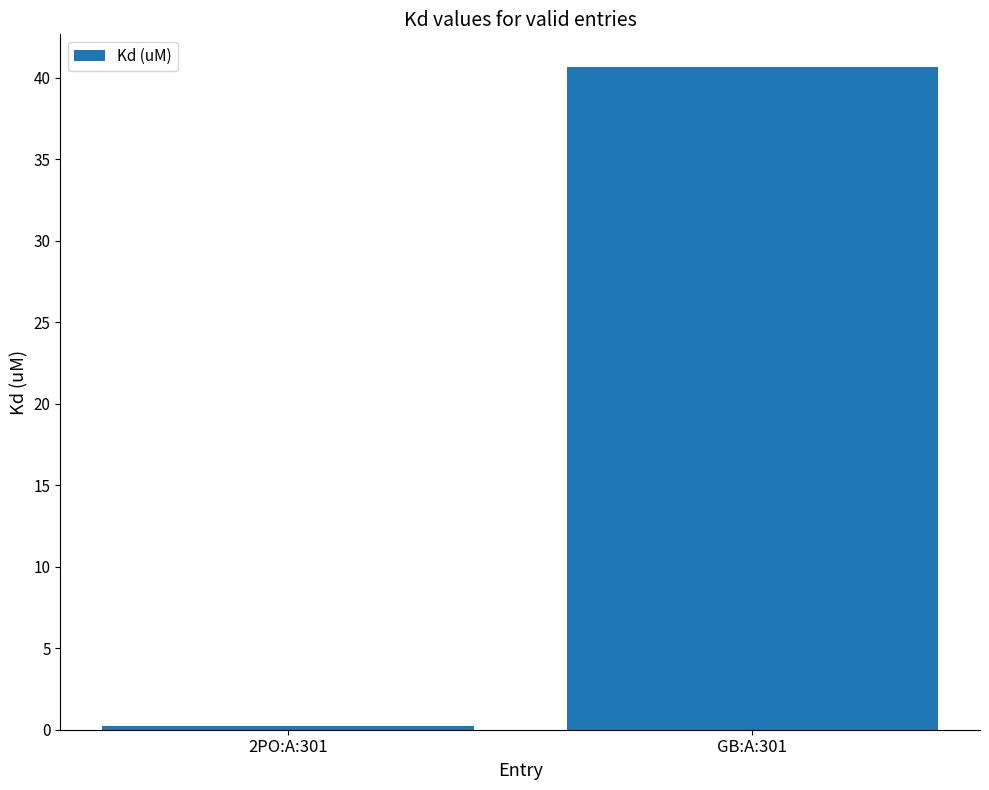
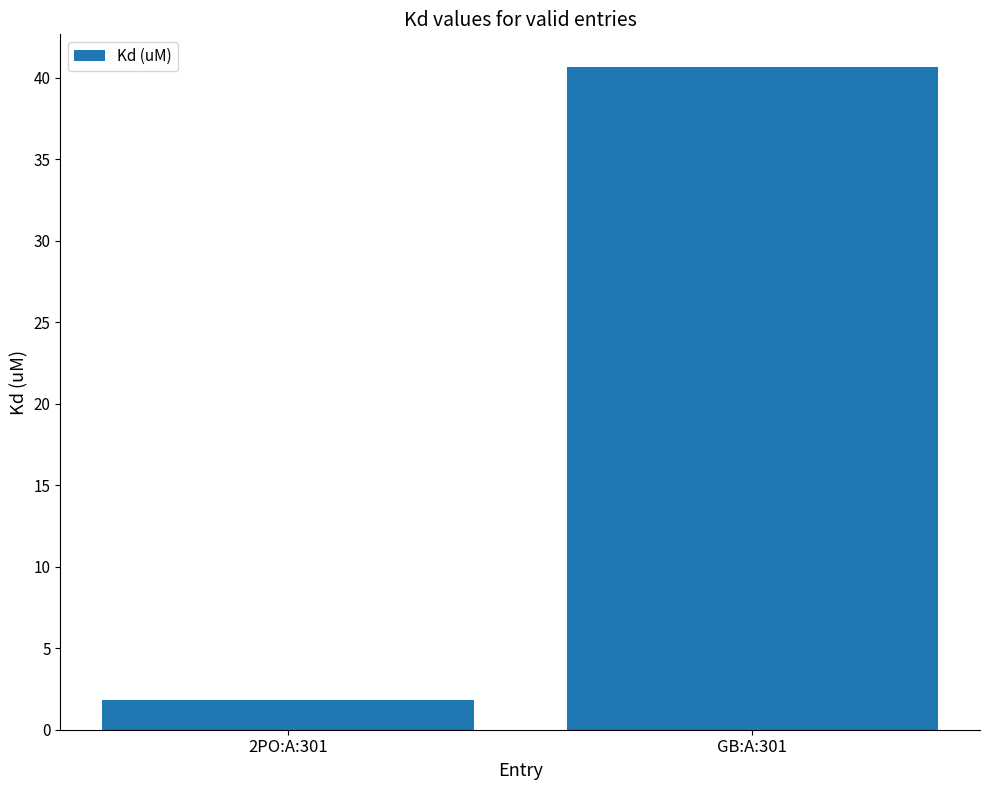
2PO:A:301: 0.2 -> 1.8
